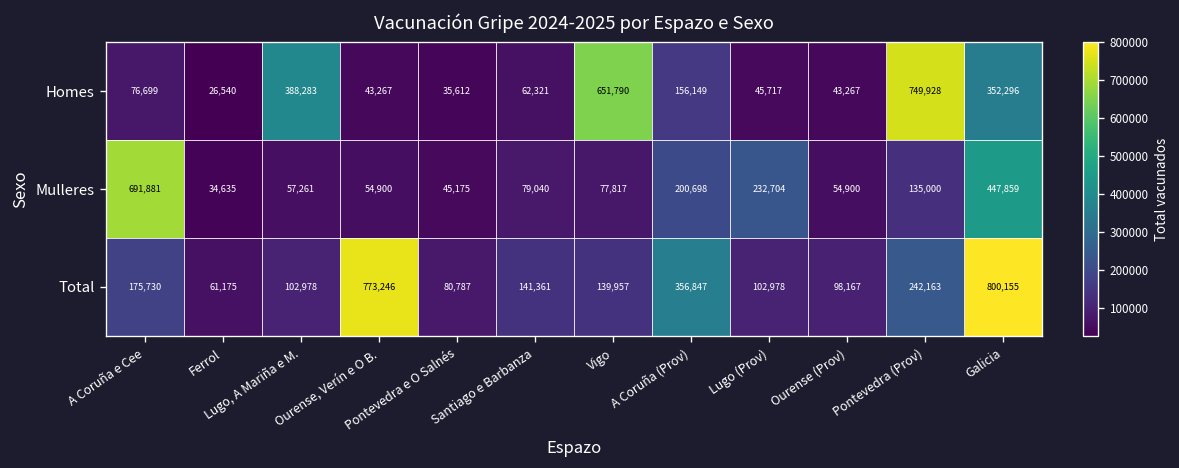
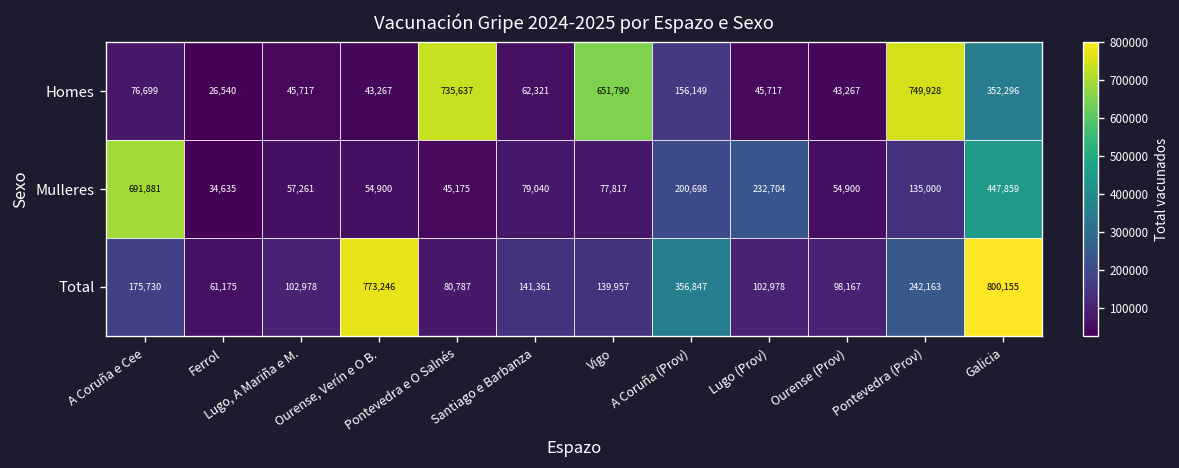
Homes, Lugo, A Mariña e M.: 388,283 -> 45,717
Homes, Pontevedra e O Salnés: 35,612 -> 735,637
